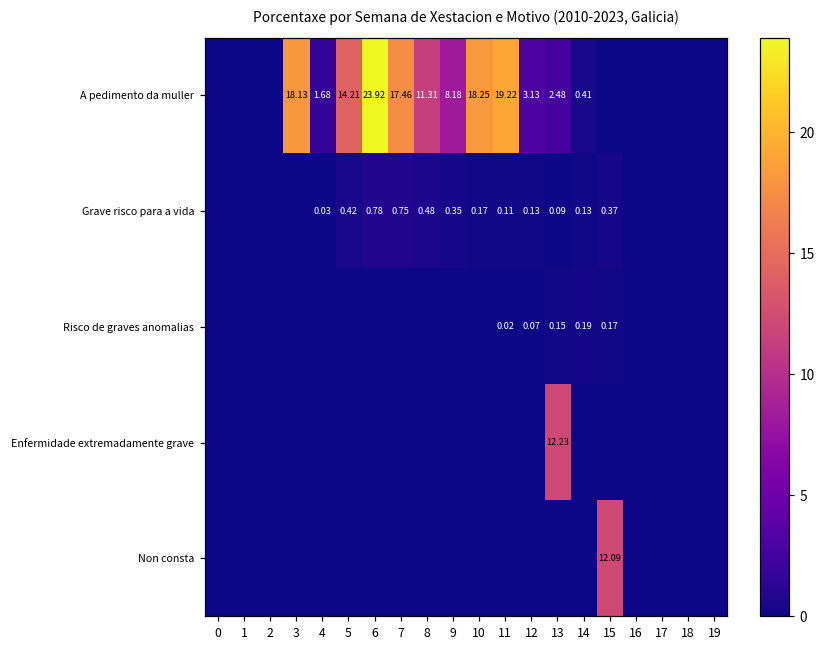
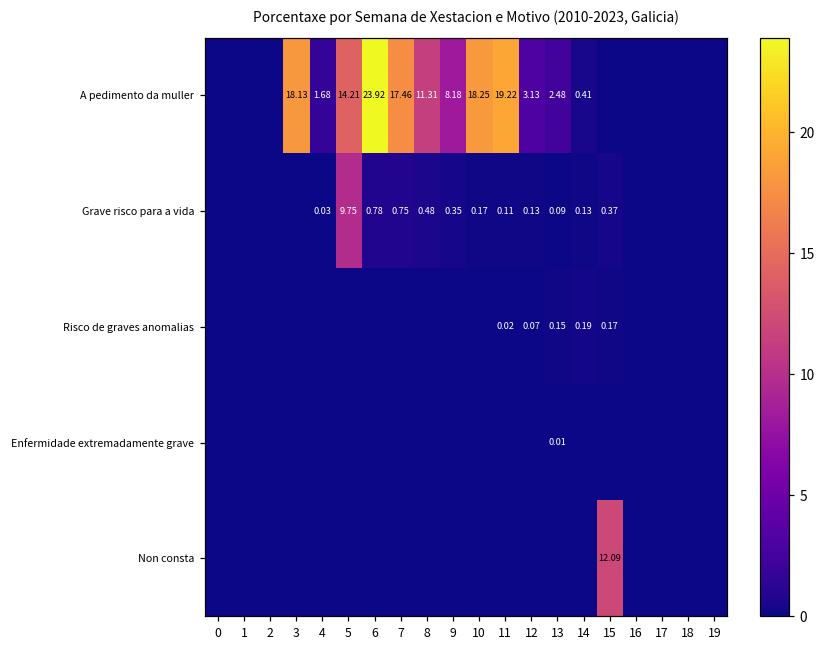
Grave risco para a vida, 5: 0.42 -> 9.75
Enfermidade extremadamente grave, 13: 12.23 -> 0.01
